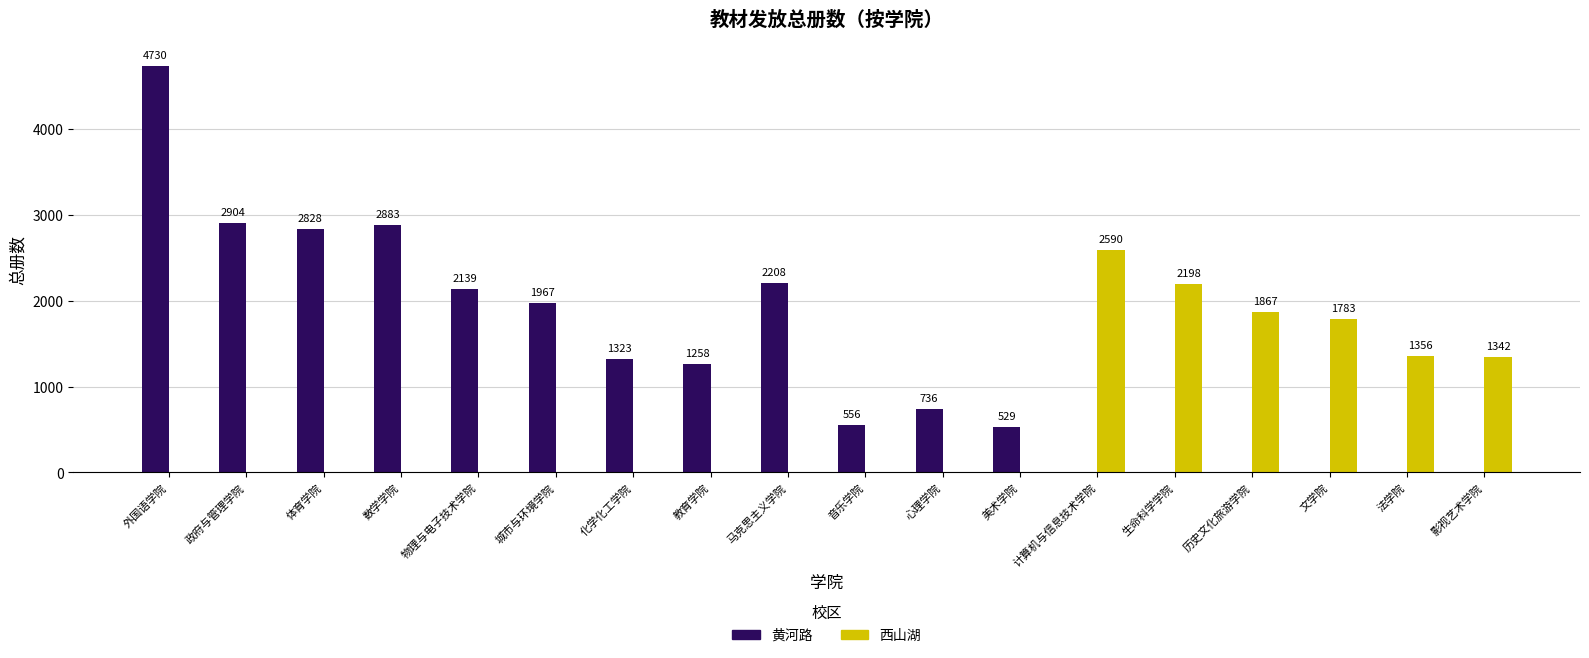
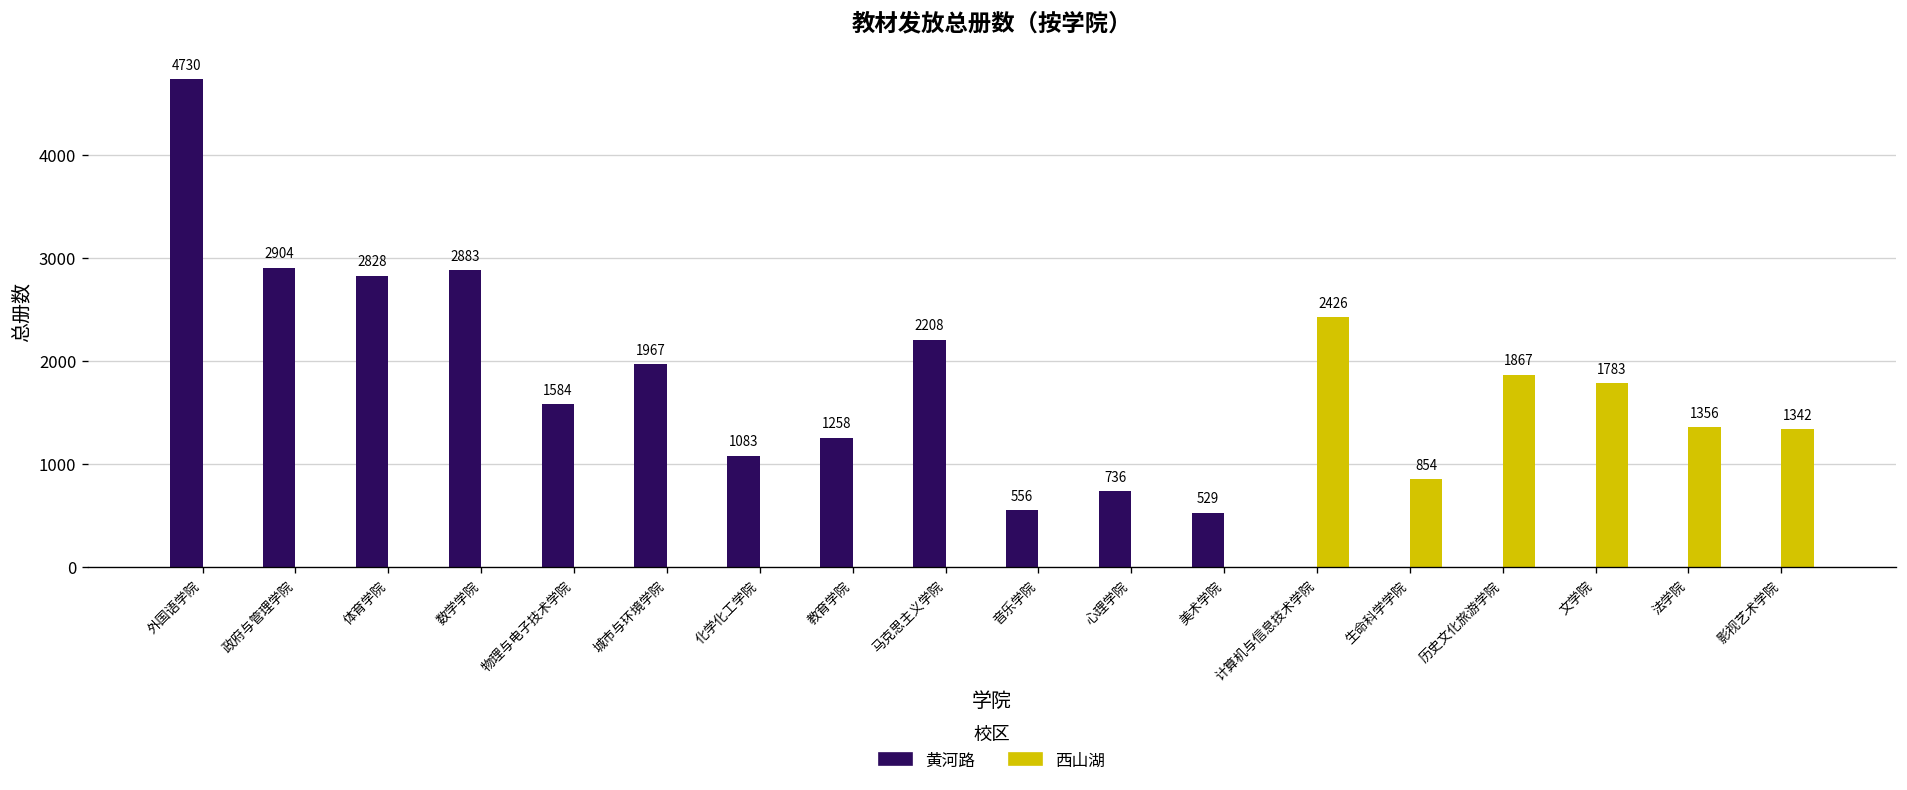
黄河路, 物理与电子技术学院: 2139 -> 1584
黄河路, 化学化工学院: 1323 -> 1083
西山湖, 计算机与信息技术学院: 2590 -> 2426
西山湖, 生命科学学院: 2198 -> 854
